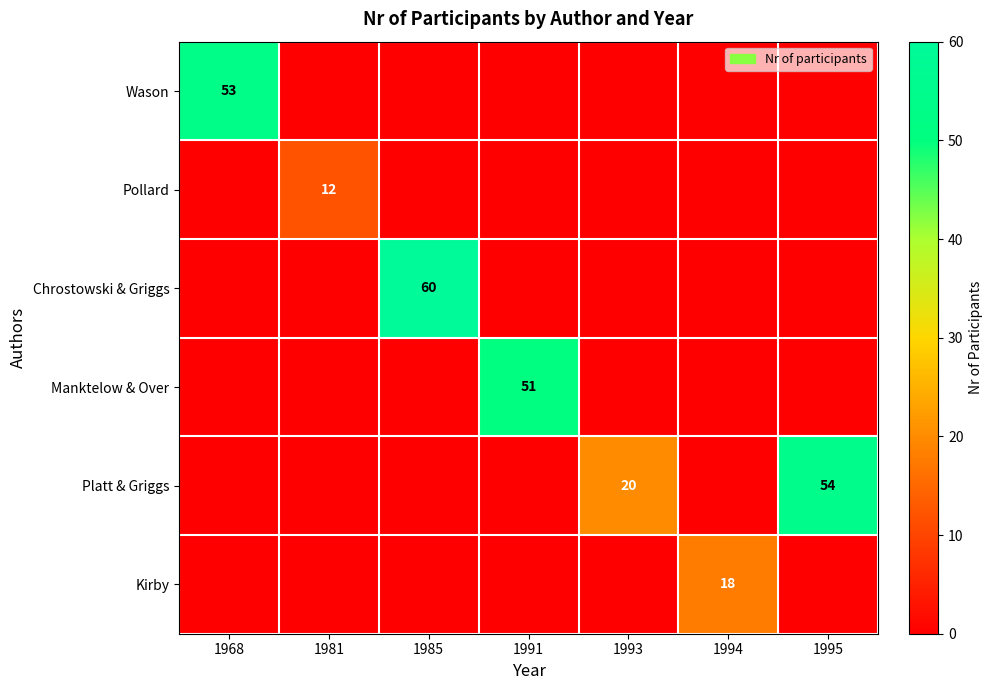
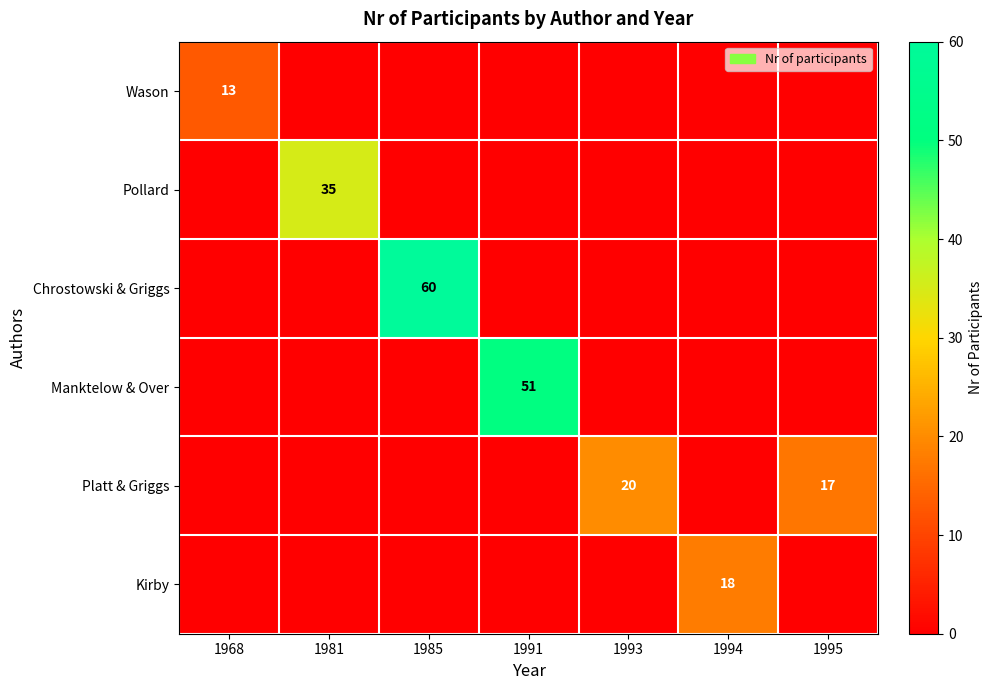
Wason, 1968: 53 -> 13
Pollard, 1981: 12 -> 35
Platt & Griggs, 1995: 54 -> 17
